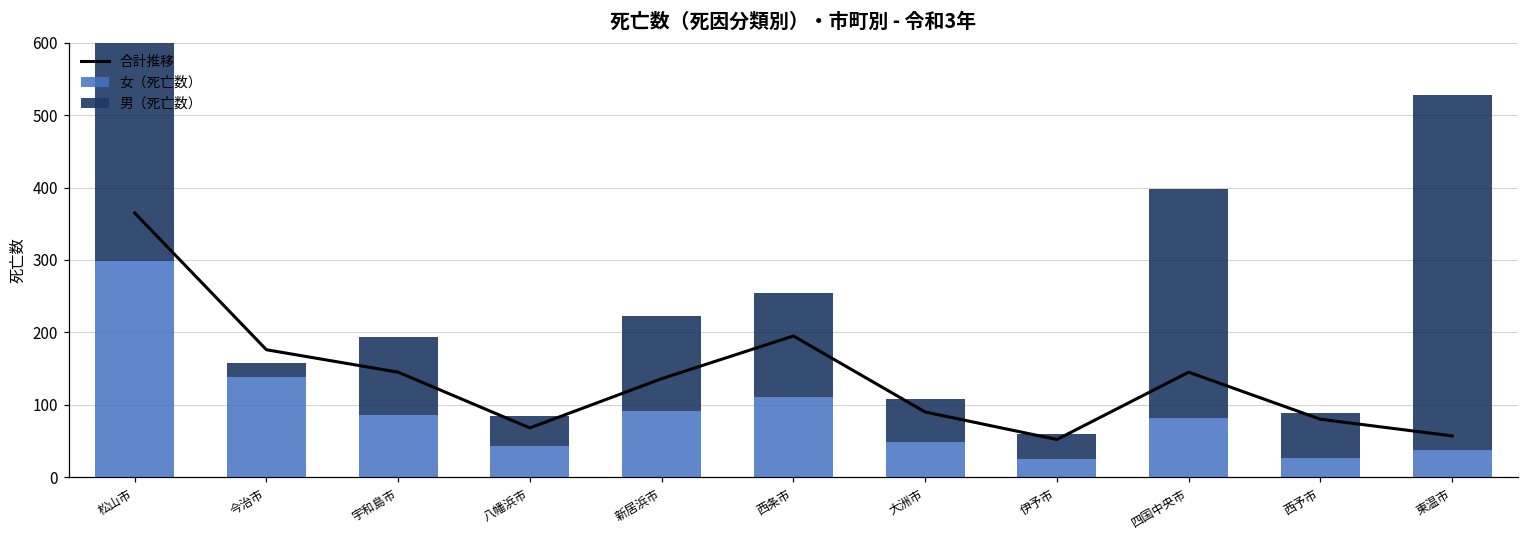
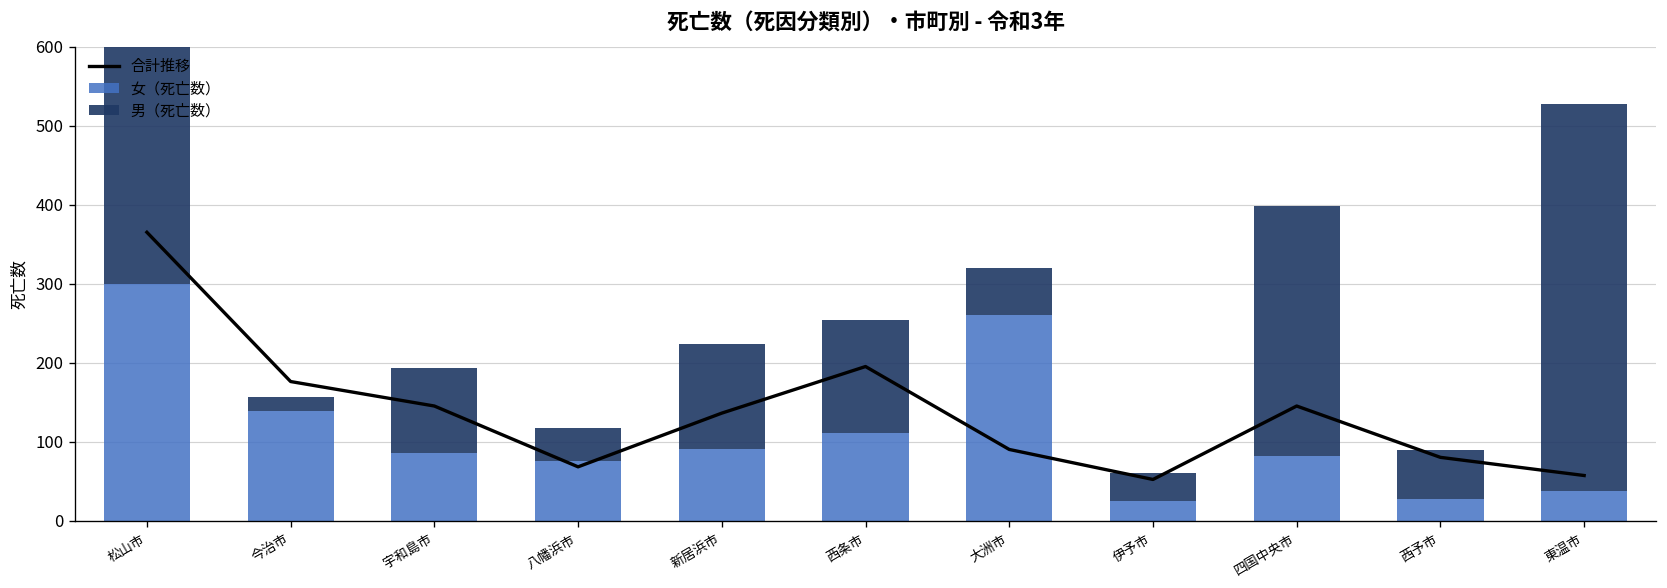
女（死亡数）, 八幡浜市: 40 -> 80
女（死亡数）, 大洲市: 50 -> 260
